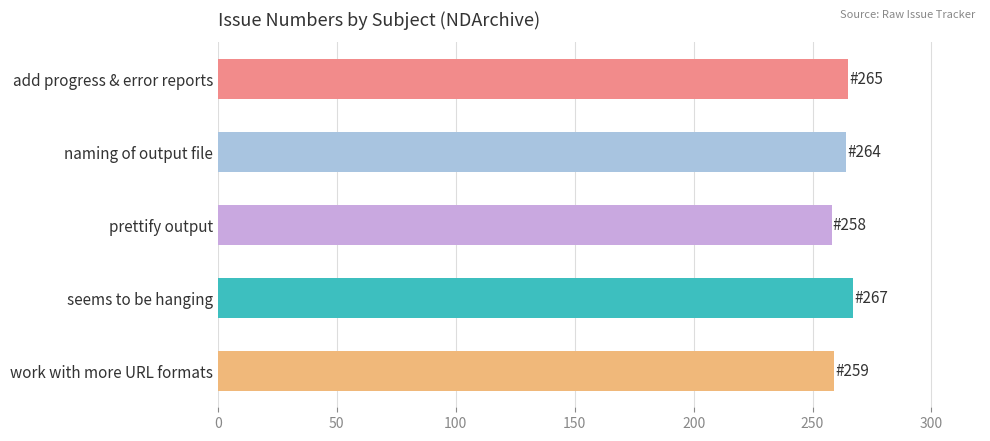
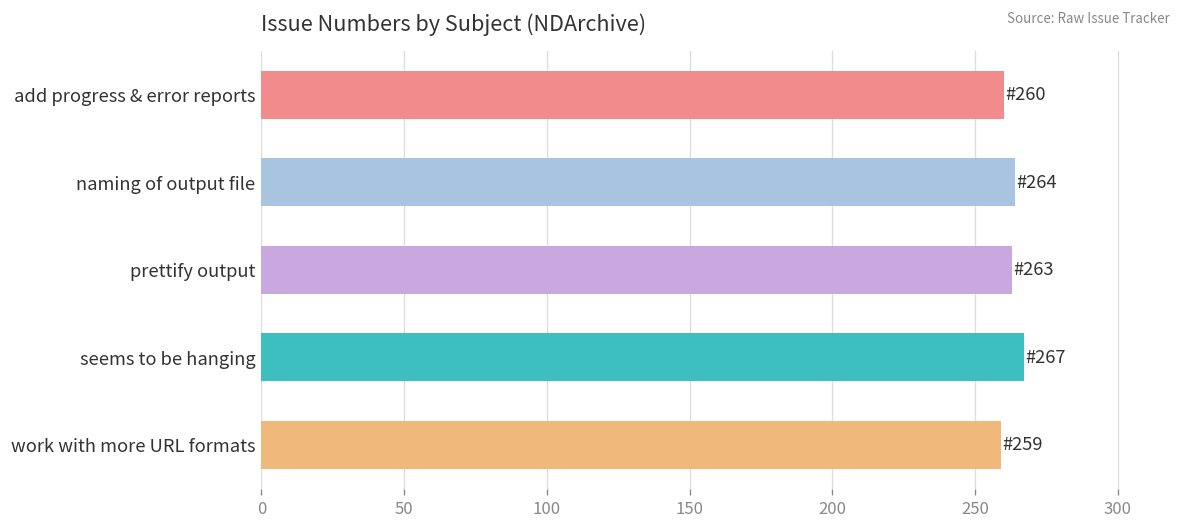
add progress & error reports: 265 -> 260
prettify output: 258 -> 263
